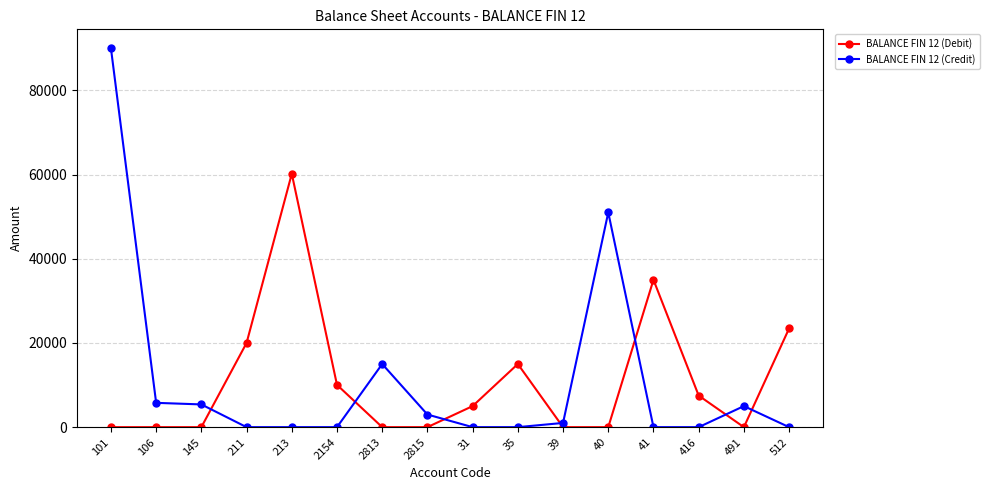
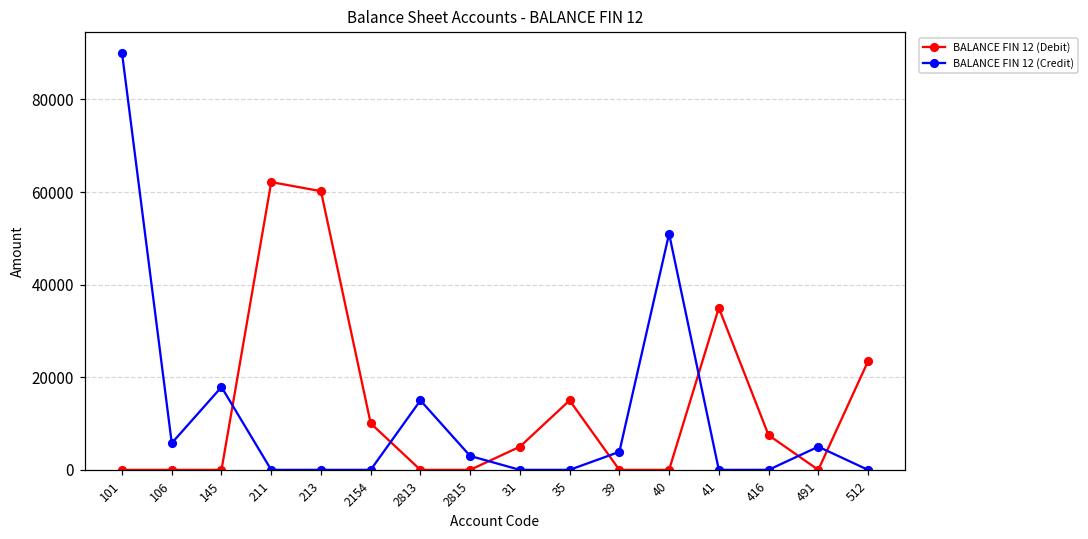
BALANCE FIN 12 (Credit), 145: 5000 -> 18000
BALANCE FIN 12 (Debit), 211: 20000 -> 62000
BALANCE FIN 12 (Credit), 39: 1000 -> 4000
